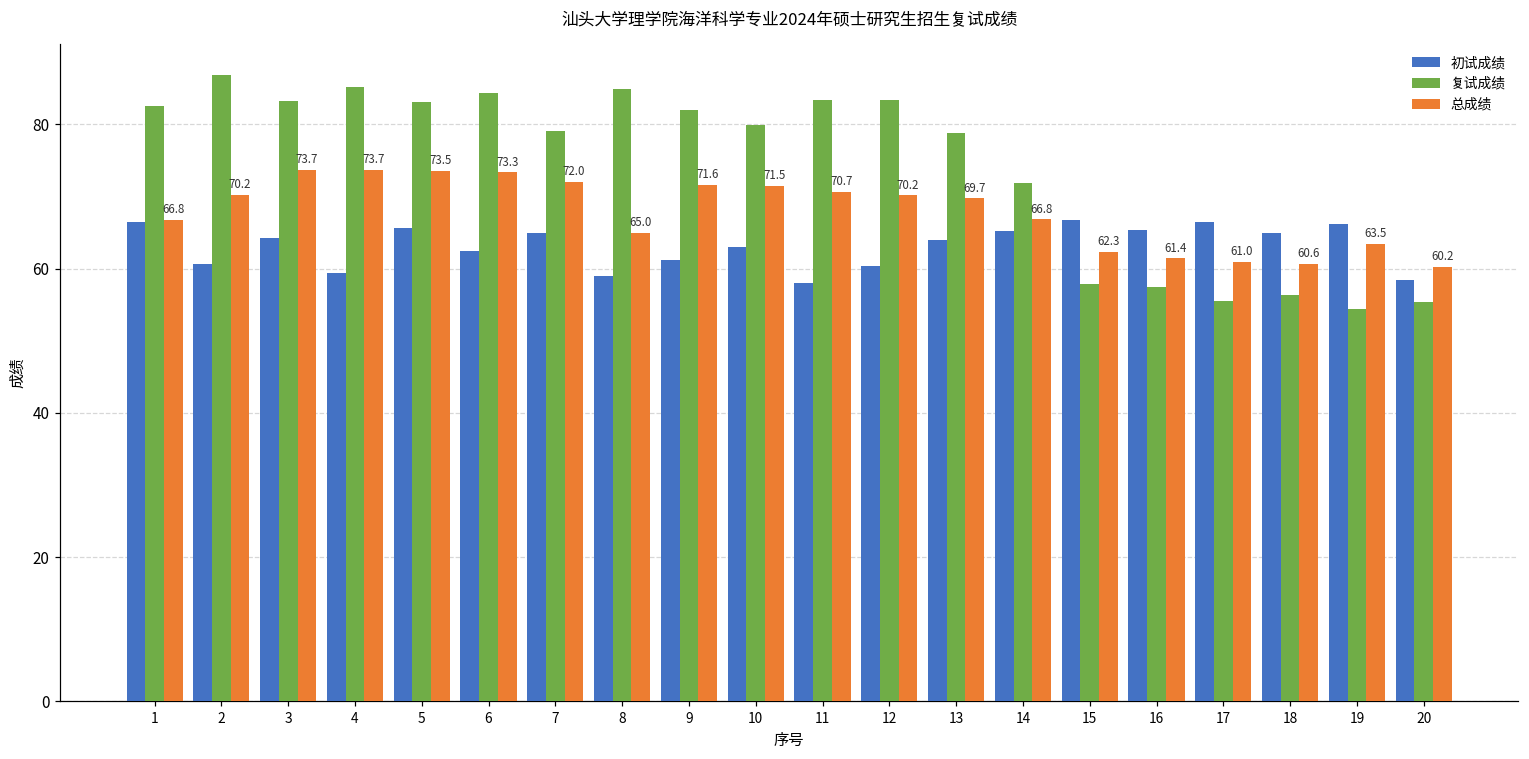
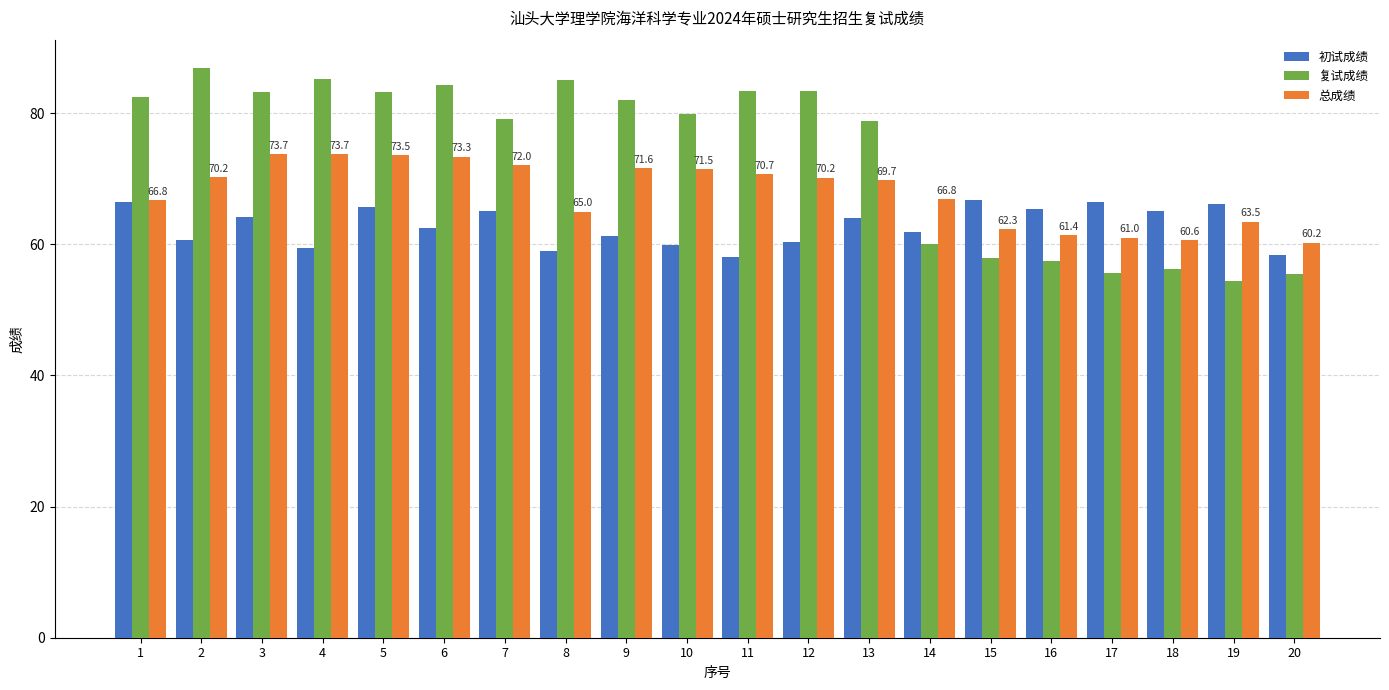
初试成绩, 10: 63 -> 60
初试成绩, 14: 65 -> 62
复试成绩, 14: 72 -> 60
